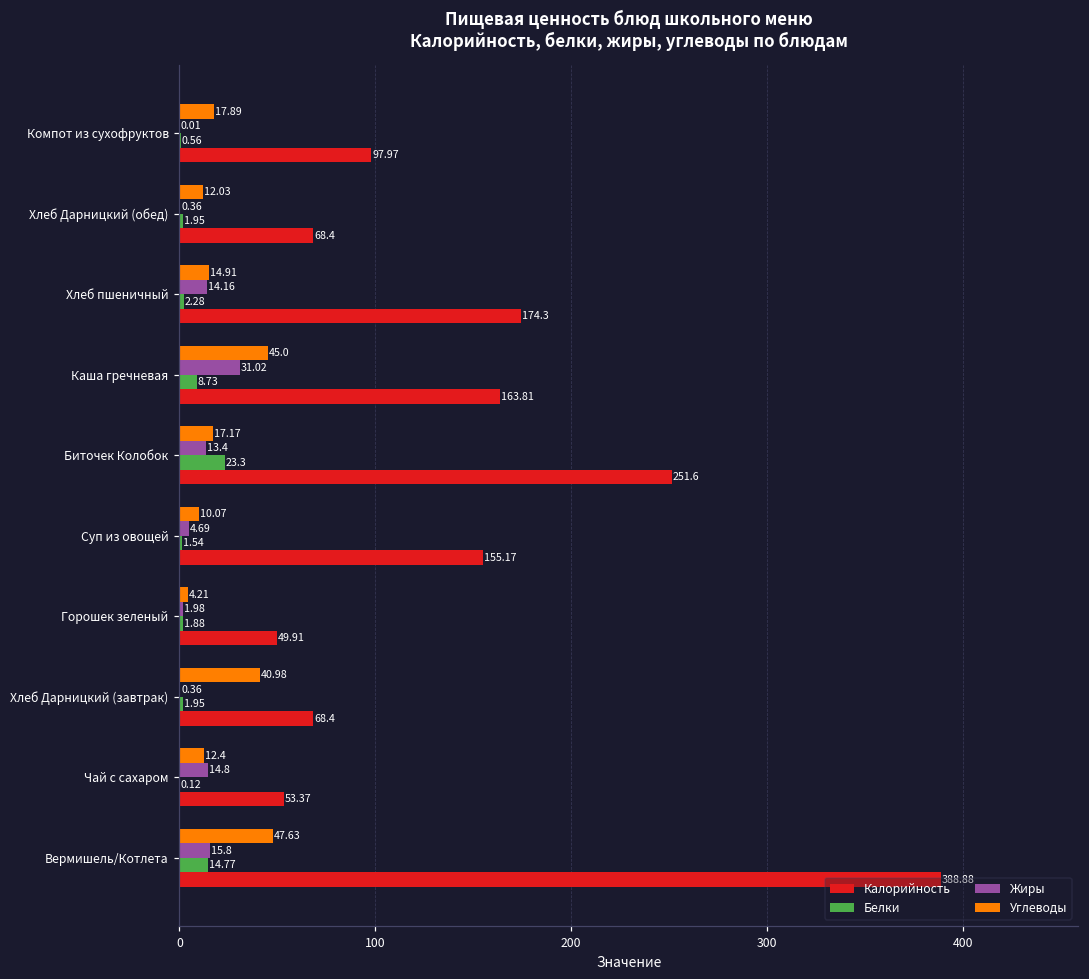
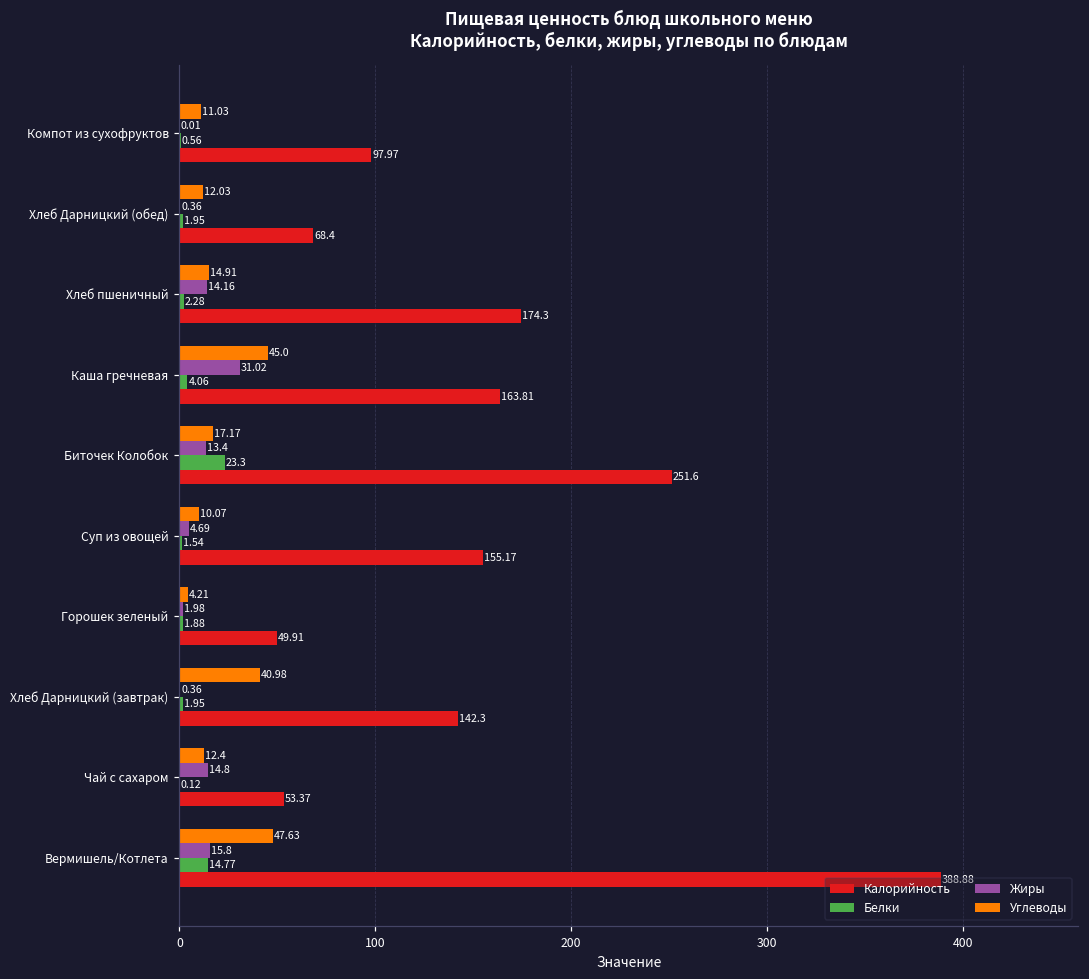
Углеводы, Компот из сухофруктов: 17.89 -> 11.03
Белки, Каша гречневая: 8.73 -> 4.06
Калорийность, Хлеб Дарницкий (завтрак): 68.4 -> 142.3
